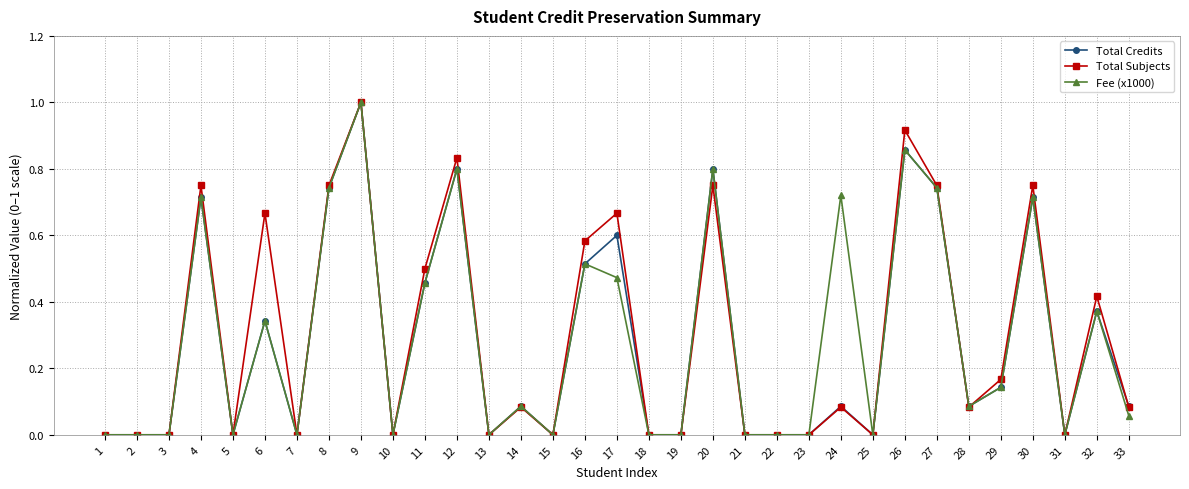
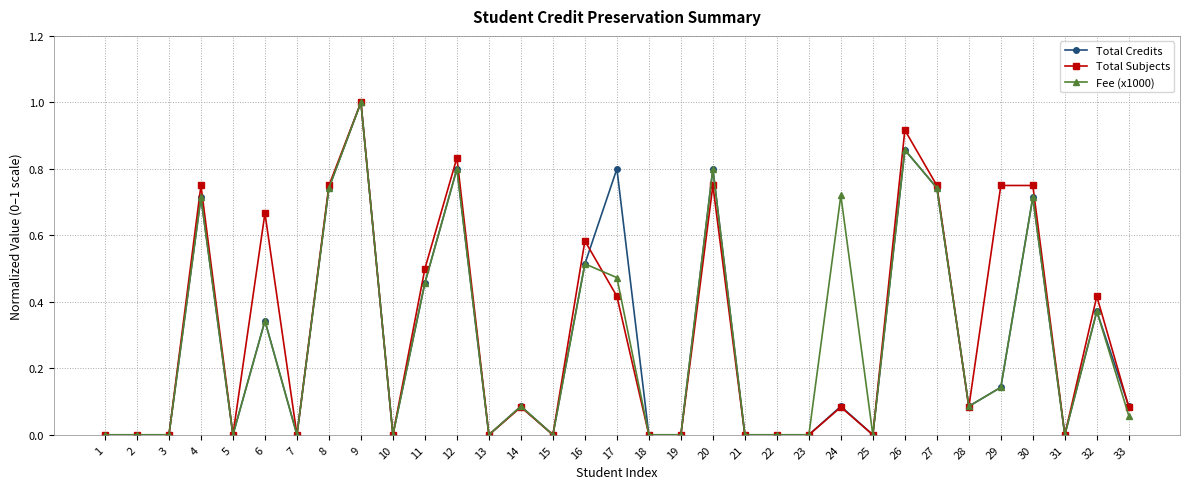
Total Credits, 17: 0.60 -> 0.80
Total Subjects, 17: 0.67 -> 0.42
Total Subjects, 29: 0.17 -> 0.75
